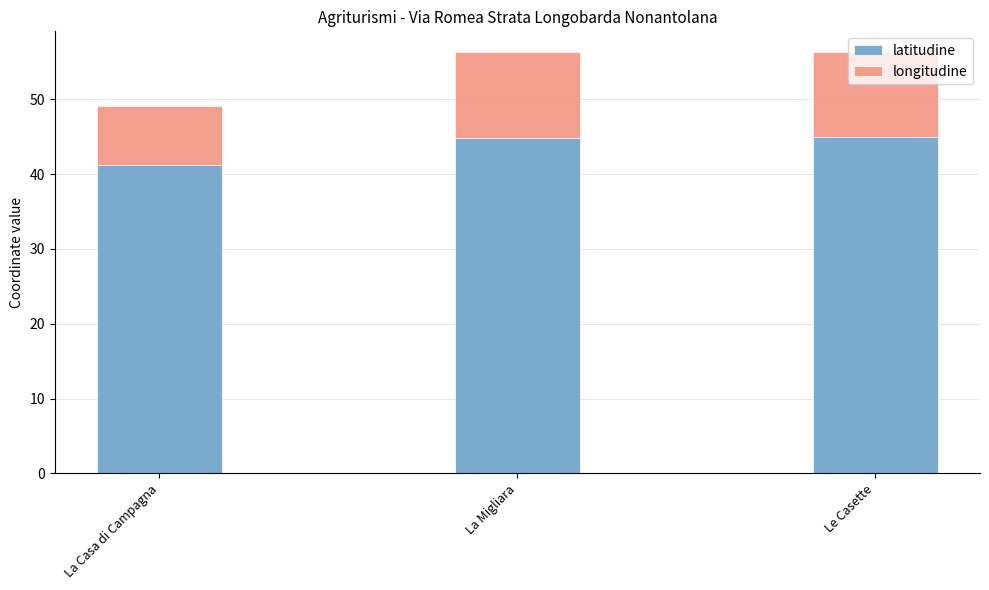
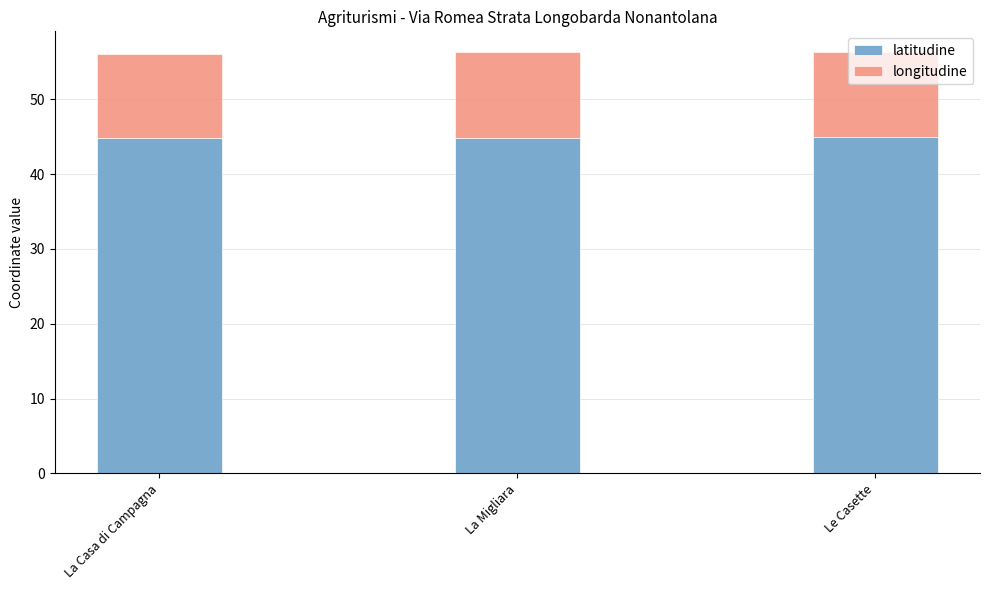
latitudine, La Casa di Campagna: 41 -> 45
longitudine, La Casa di Campagna: 8 -> 11
